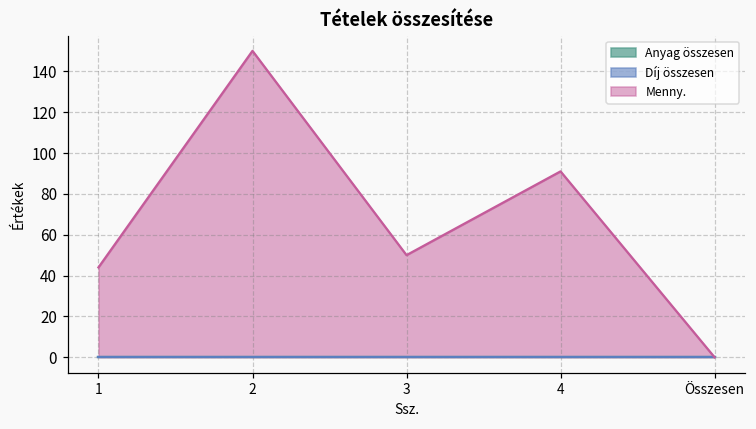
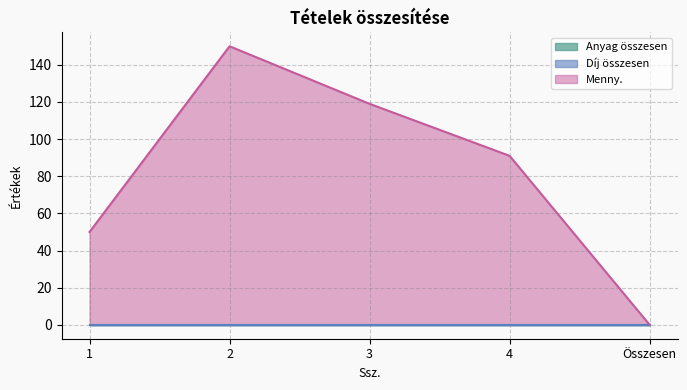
Menny., 1: 44 -> 50
Menny., 3: 50 -> 119
